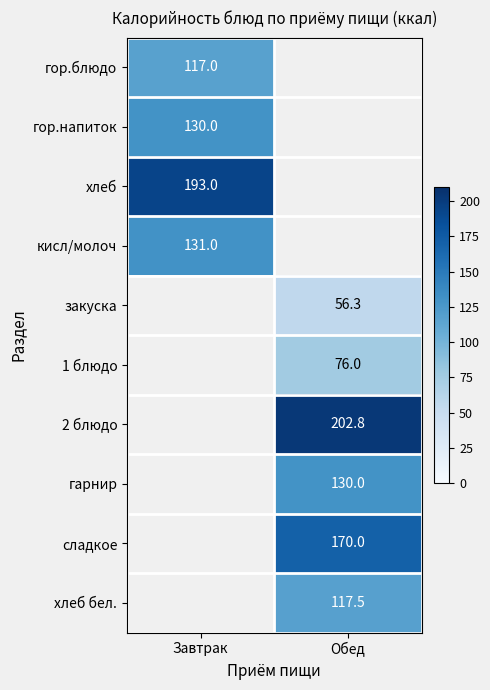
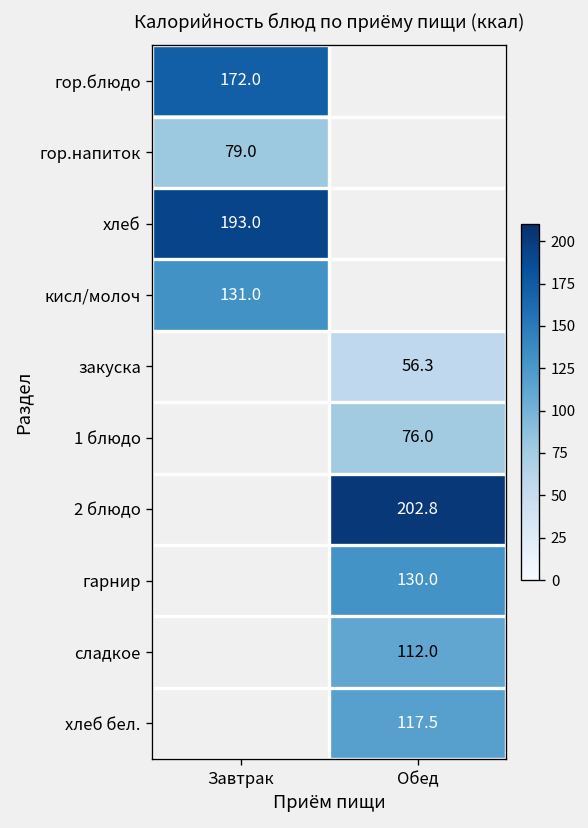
гор.блюдо, Завтрак: 117.0 -> 172.0
гор.напиток, Завтрак: 130.0 -> 79.0
сладкое, Обед: 170.0 -> 112.0
